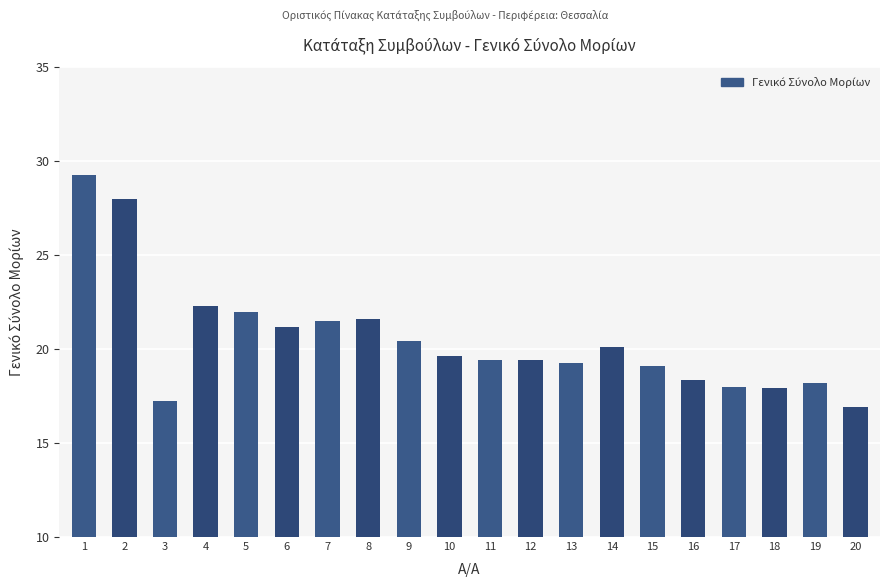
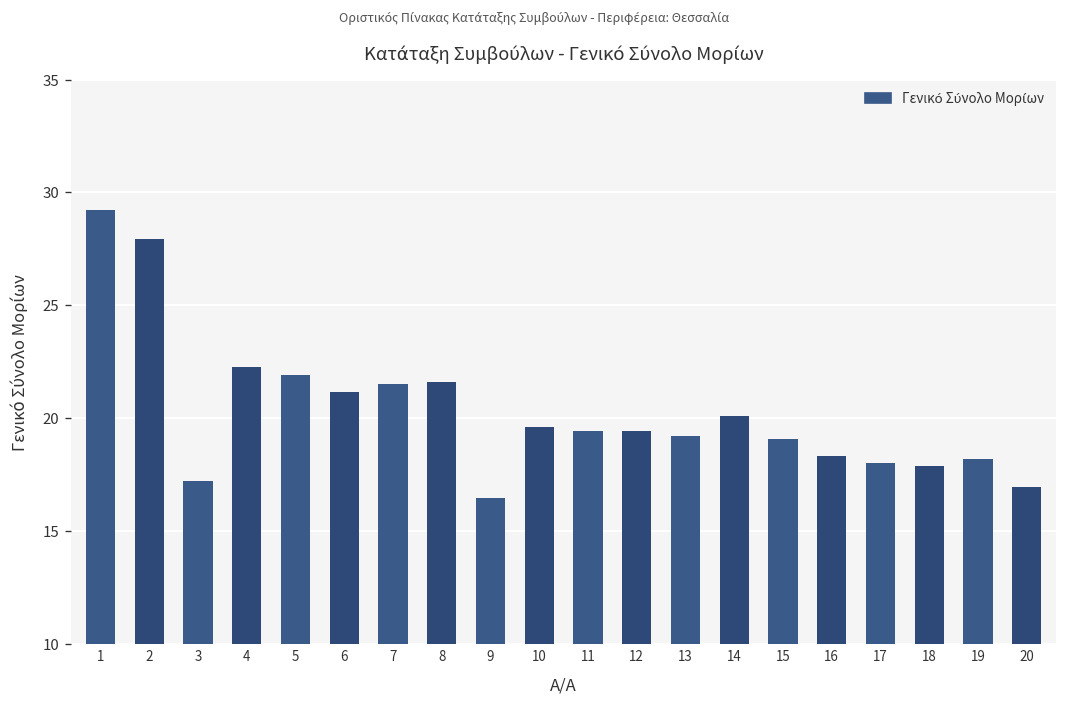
9: 20.4 -> 16.5
